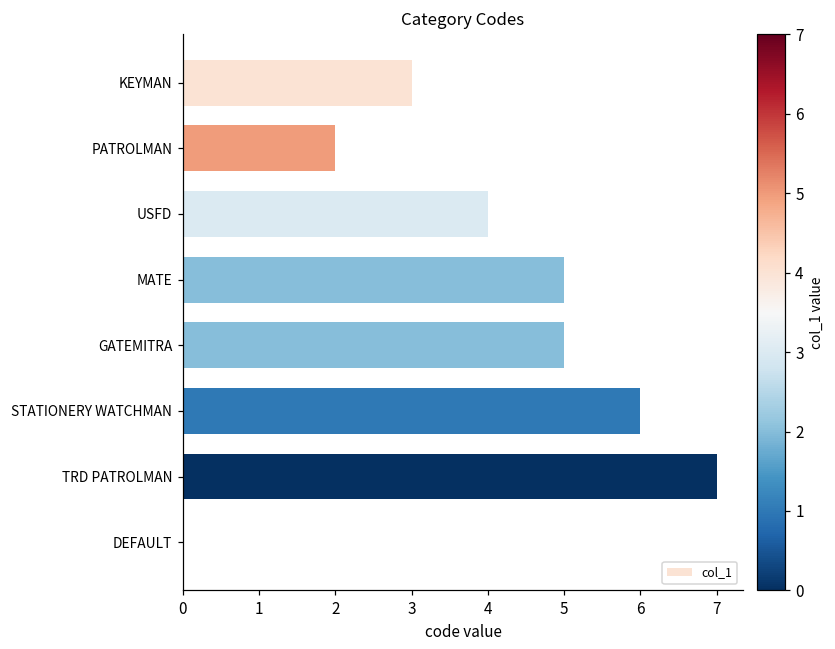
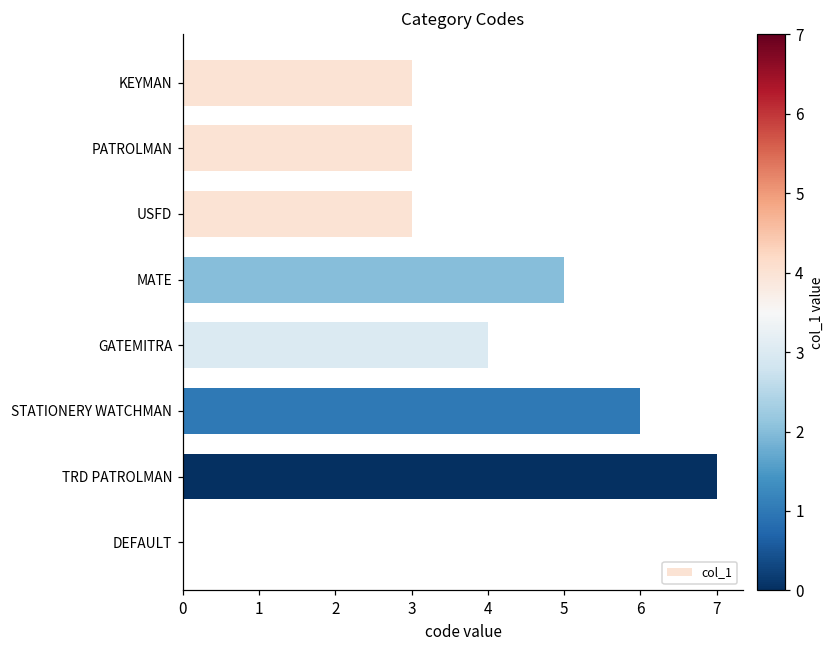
PATROLMAN: 2 -> 3
USFD: 4 -> 3
GATEMITRA: 5 -> 4
